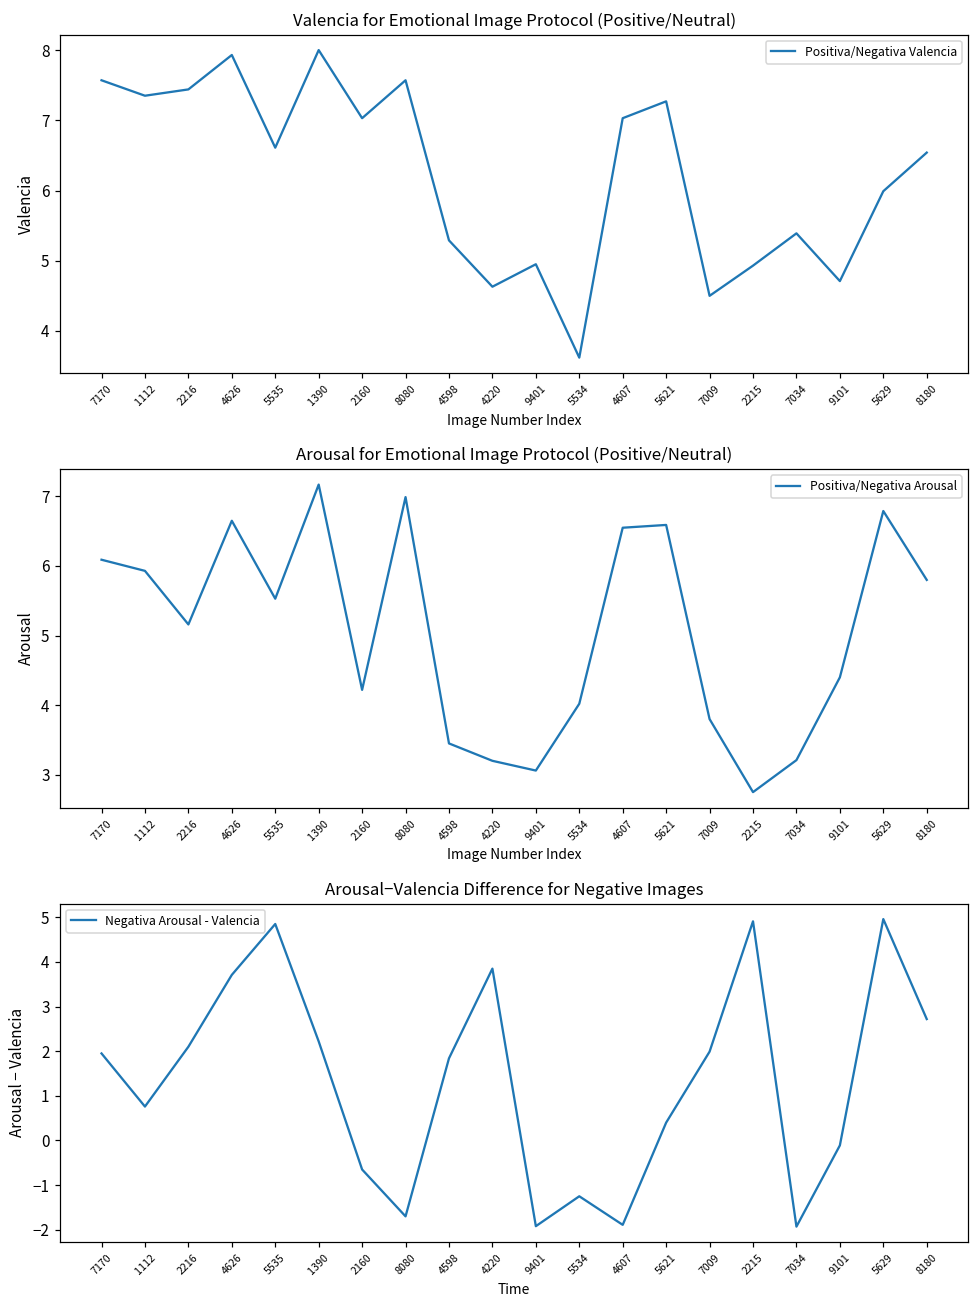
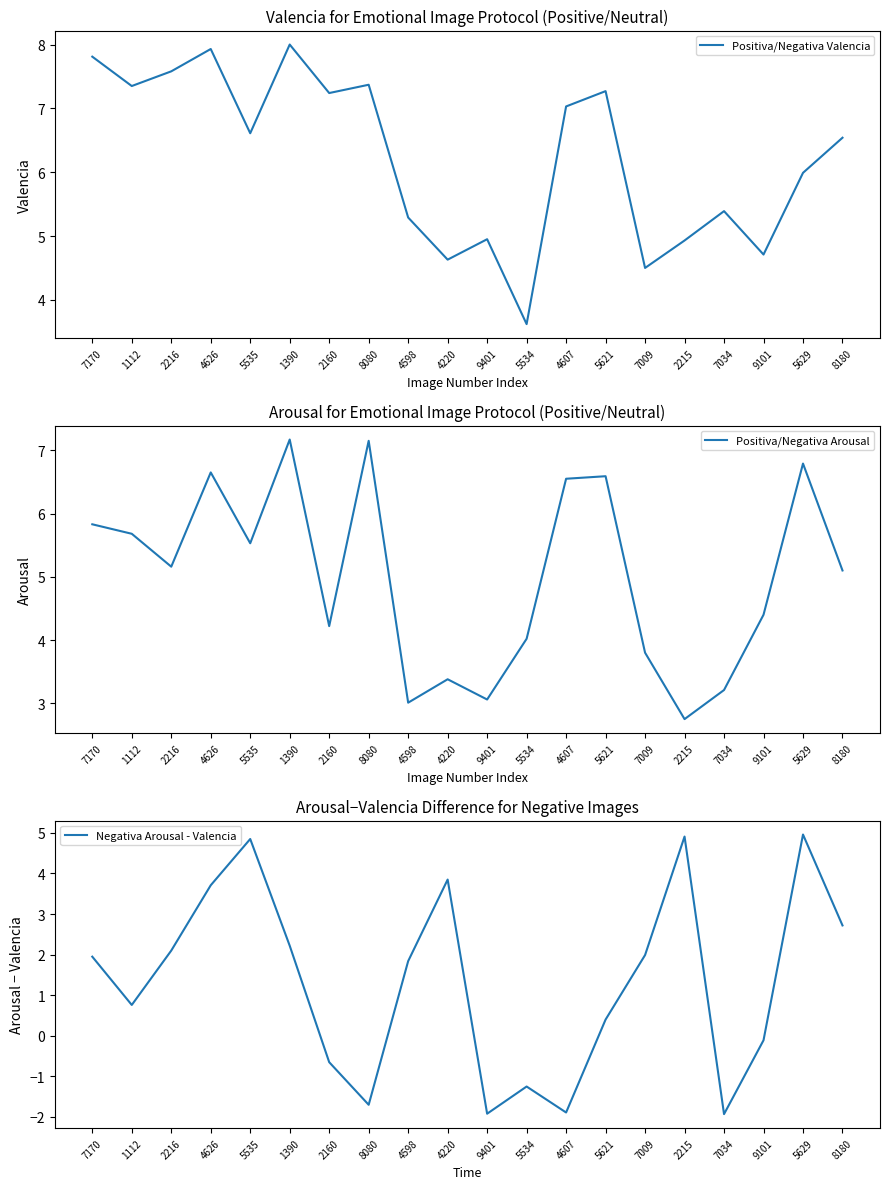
Valencia for Emotional Image Protocol (Positive/Neutral), 7170: 7.6 -> 7.8
Valencia for Emotional Image Protocol (Positive/Neutral), 2216: 7.4 -> 7.6
Valencia for Emotional Image Protocol (Positive/Neutral), 2160: 7.0 -> 7.2
Valencia for Emotional Image Protocol (Positive/Neutral), 8080: 7.6 -> 7.4
Arousal for Emotional Image Protocol (Positive/Neutral), 7170: 6.1 -> 5.8
Arousal for Emotional Image Protocol (Positive/Neutral), 1112: 5.9 -> 5.7
Arousal for Emotional Image Protocol (Positive/Neutral), 8080: 7.0 -> 7.2
Arousal for Emotional Image Protocol (Positive/Neutral), 4598: 3.5 -> 3.0
Arousal for Emotional Image Protocol (Positive/Neutral), 4220: 3.2 -> 3.4
Arousal for Emotional Image Protocol (Positive/Neutral), 8180: 5.8 -> 5.1
